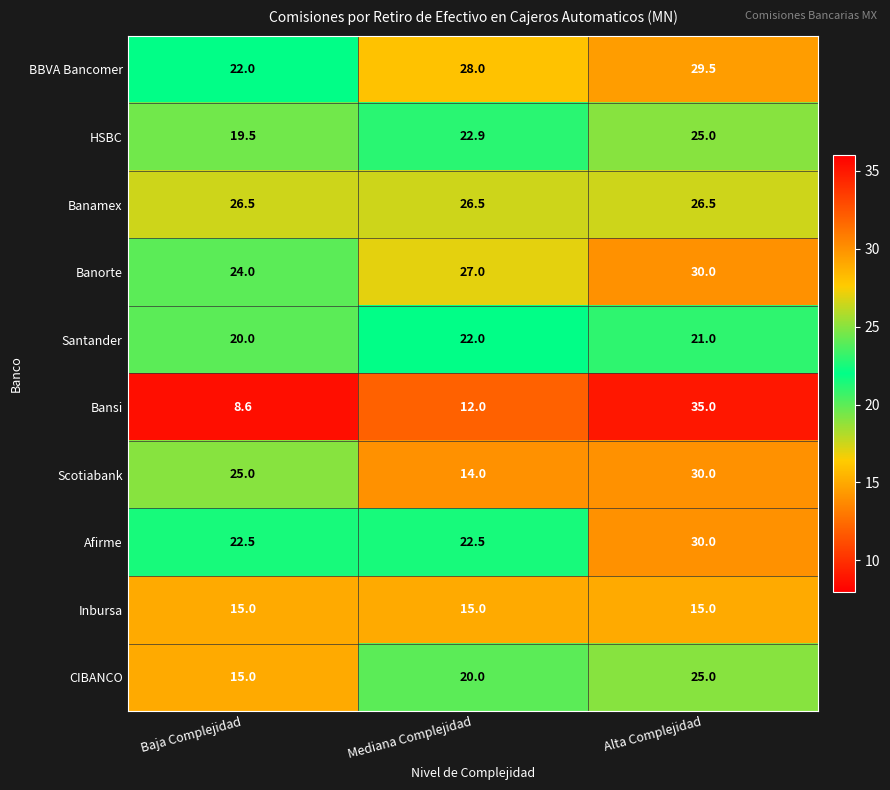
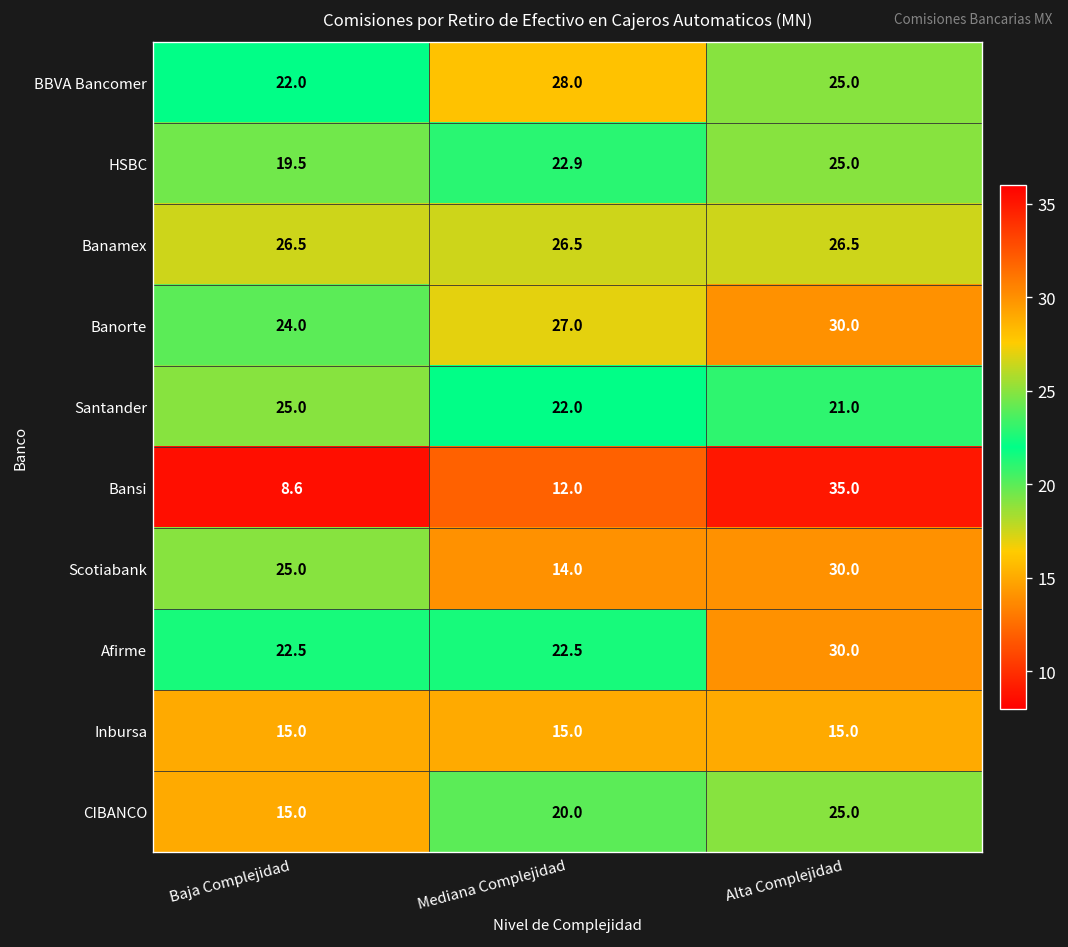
BBVA Bancomer, Alta Complejidad: 29.5 -> 25.0
Santander, Baja Complejidad: 20.0 -> 25.0
